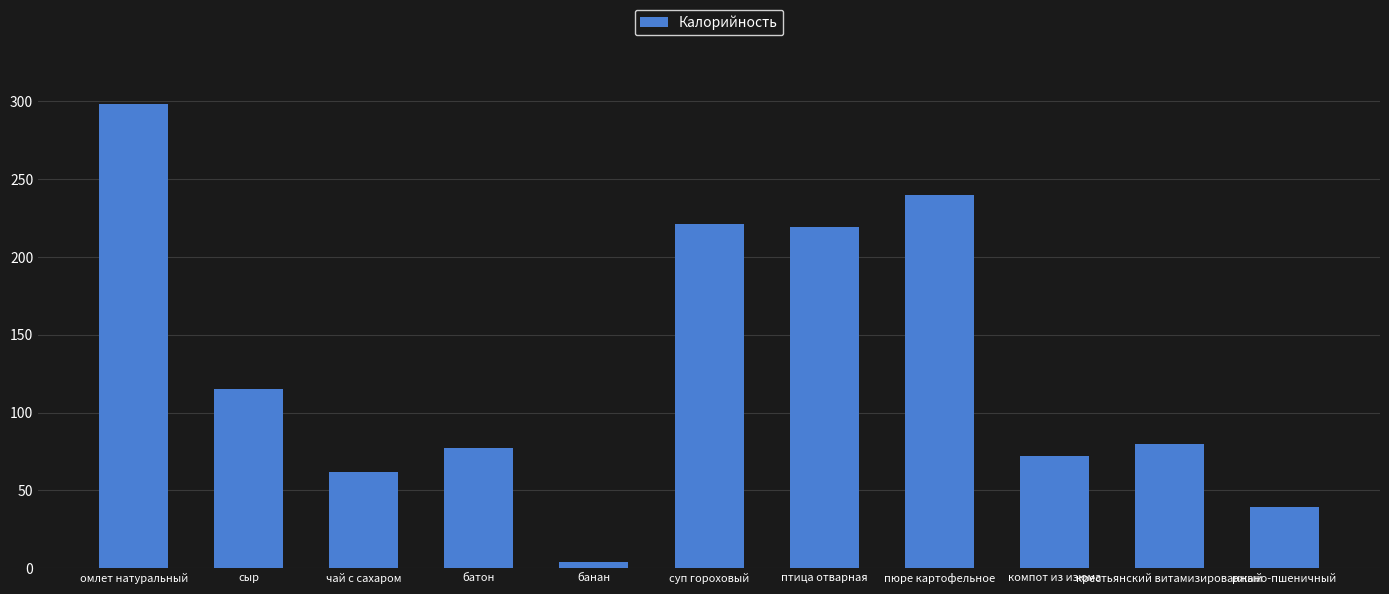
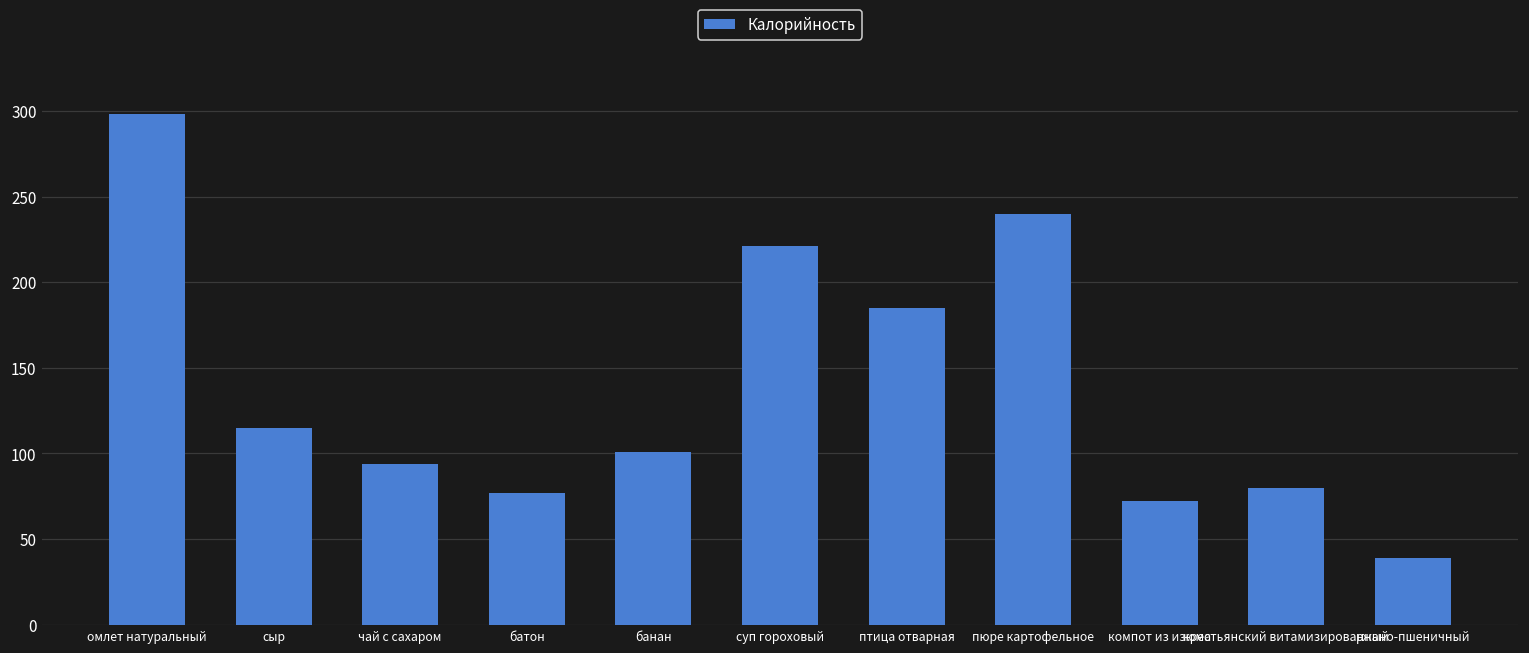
чай с сахаром: 62 -> 94
банан: 4 -> 101
птица отварная: 219 -> 185
